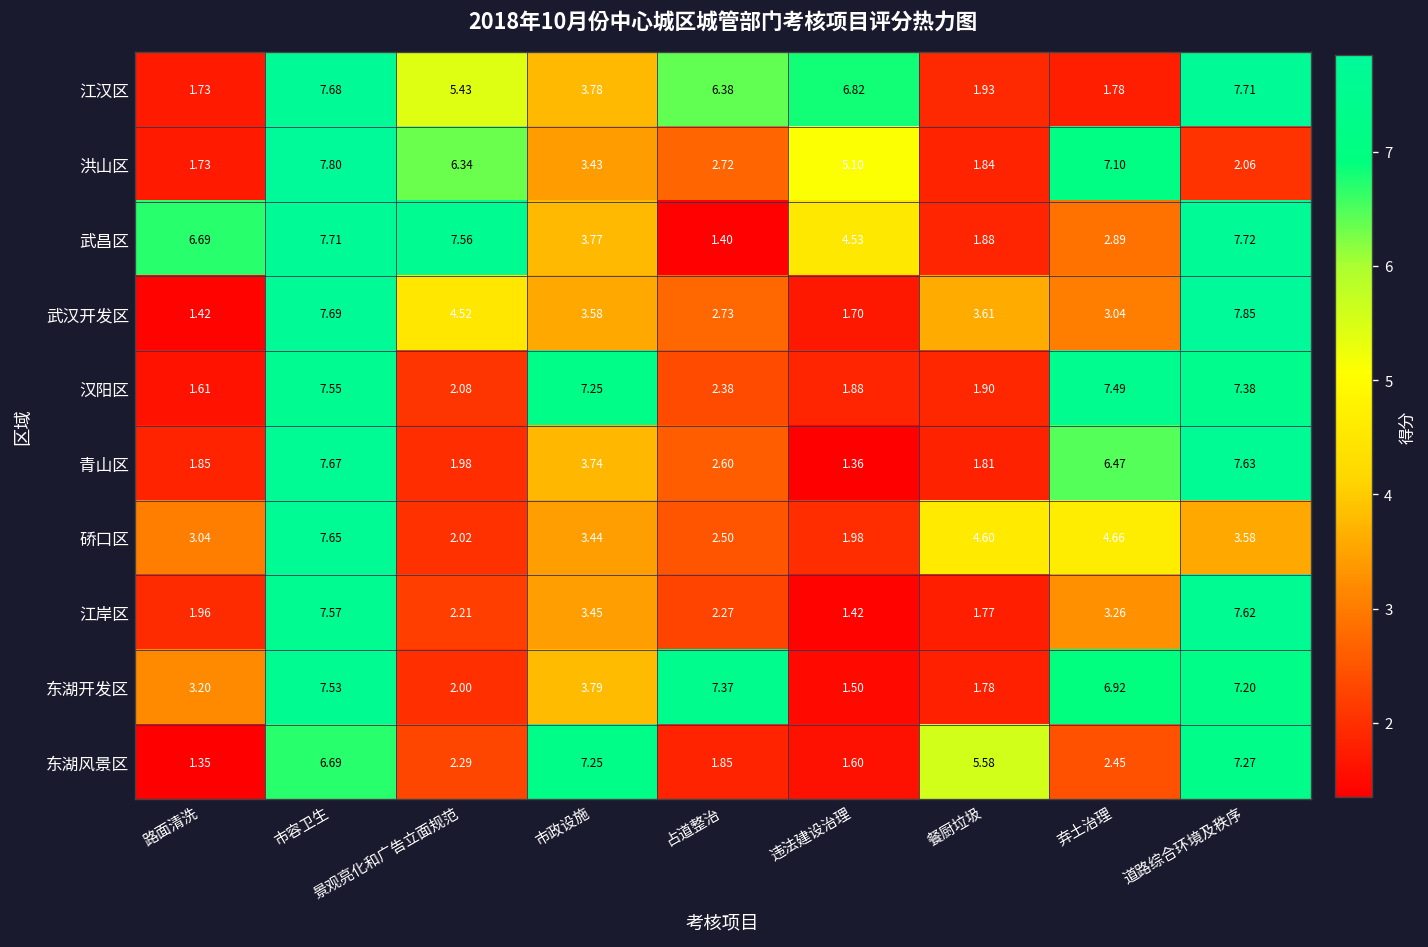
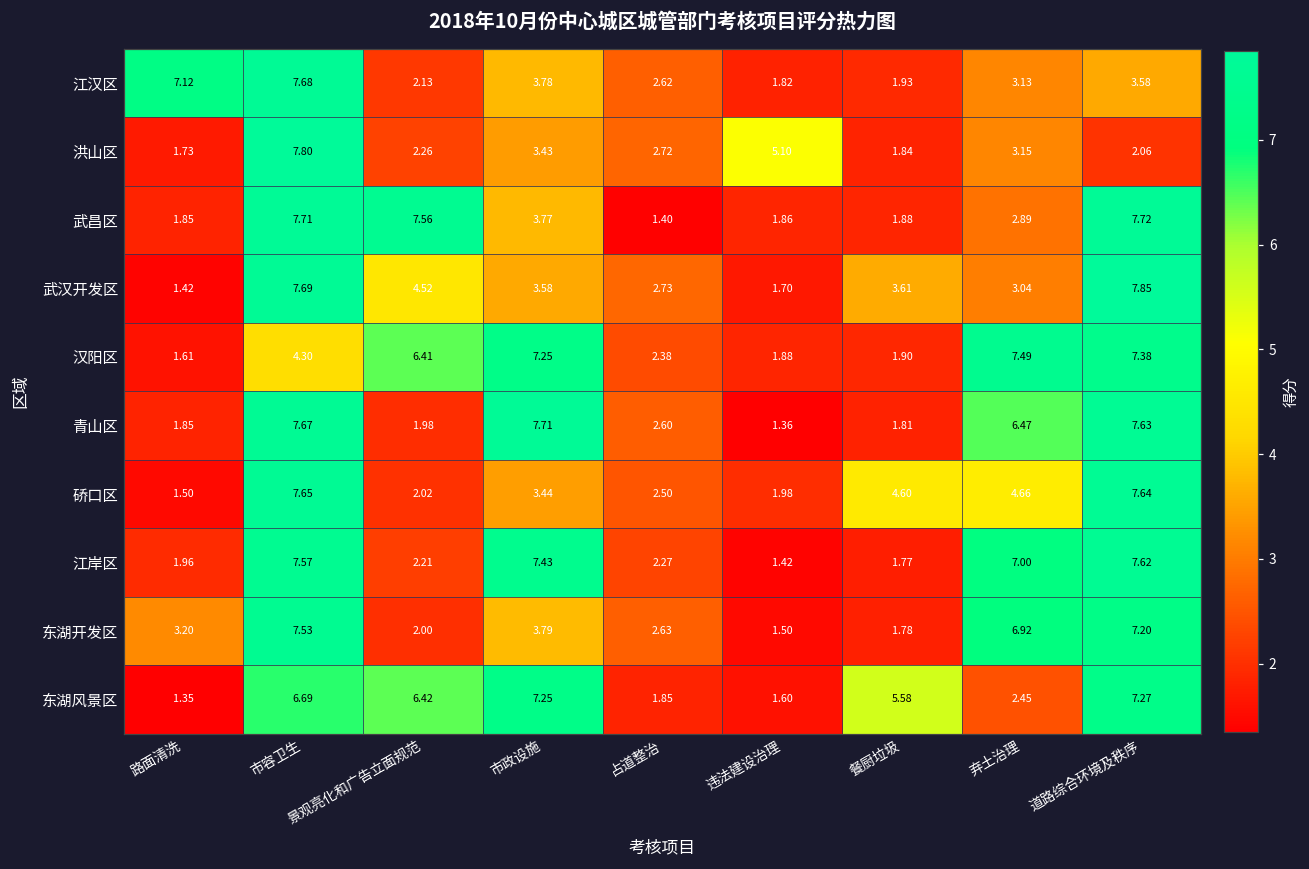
江汉区, 路面清洗: 1.73 -> 7.12
江汉区, 景观亮化和广告立面规范: 5.43 -> 2.13
江汉区, 占道整治: 6.38 -> 2.62
江汉区, 违法建设治理: 6.82 -> 1.82
江汉区, 弃土治理: 1.78 -> 3.13
江汉区, 道路综合环境及秩序: 7.71 -> 3.58
洪山区, 景观亮化和广告立面规范: 6.34 -> 2.26
洪山区, 弃土治理: 7.10 -> 3.15
武昌区, 路面清洗: 6.69 -> 1.85
武昌区, 违法建设治理: 4.53 -> 1.86
汉阳区, 市容卫生: 7.55 -> 4.30
汉阳区, 景观亮化和广告立面规范: 2.08 -> 6.41
青山区, 市政设施: 3.74 -> 7.71
硚口区, 路面清洗: 3.04 -> 1.50
硚口区, 道路综合环境及秩序: 3.58 -> 7.64
江岸区, 市政设施: 3.45 -> 7.43
江岸区, 弃土治理: 3.26 -> 7.00
东湖开发区, 占道整治: 7.37 -> 2.63
东湖风景区, 景观亮化和广告立面规范: 2.29 -> 6.42
